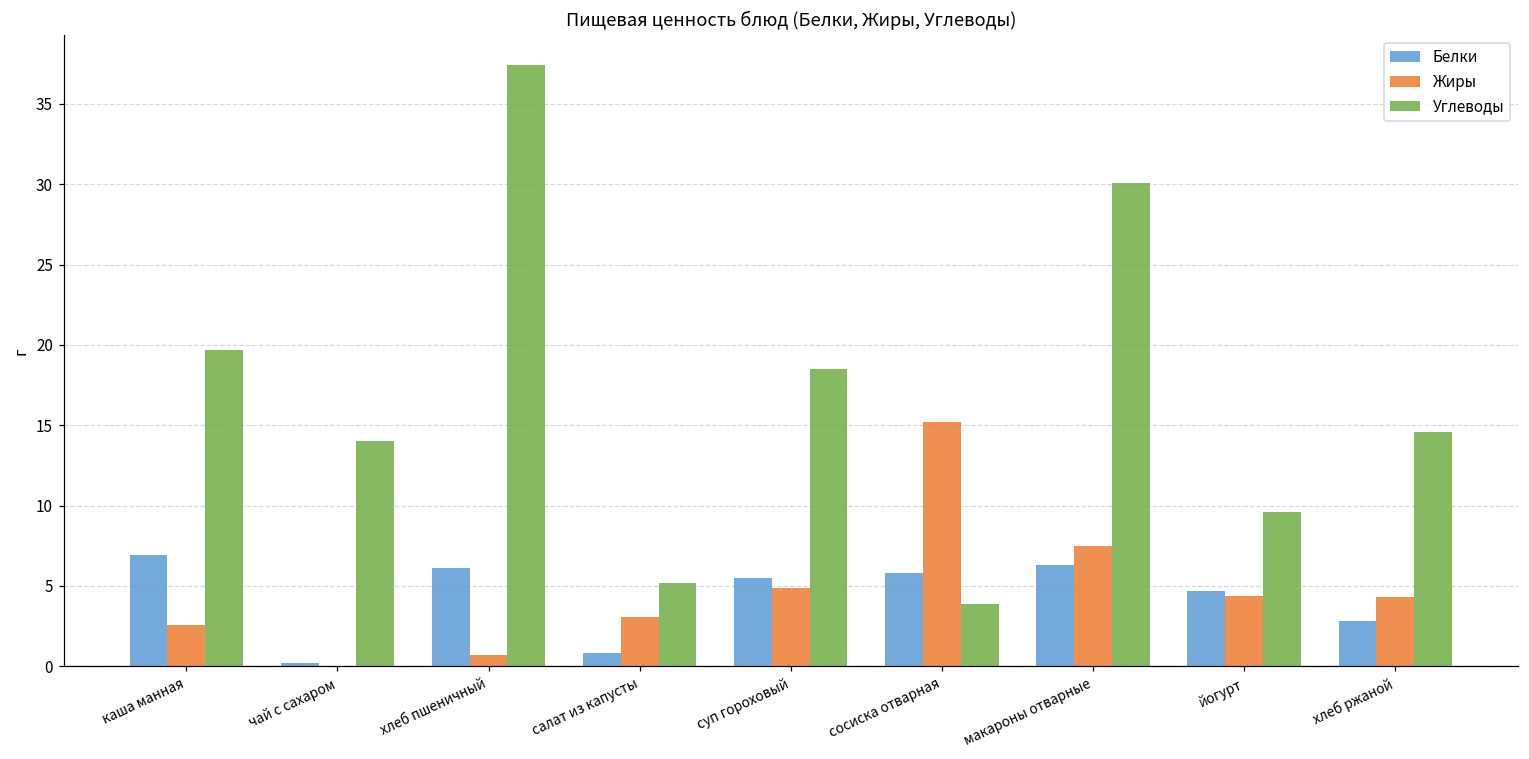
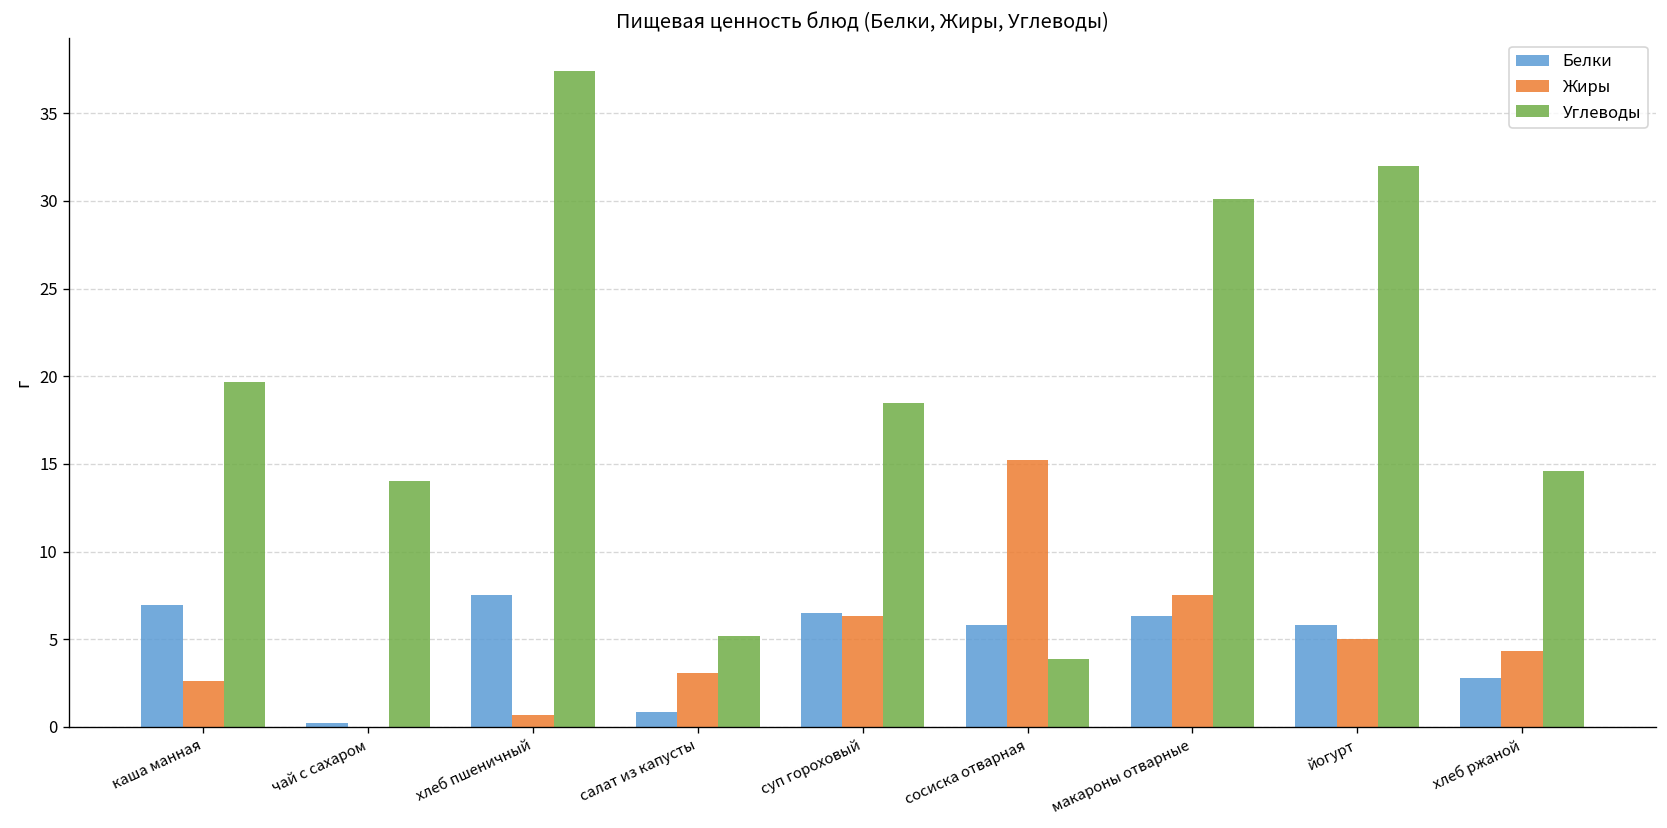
Белки, хлеб пшеничный: 6.1 -> 7.5
Белки, суп гороховый: 5.5 -> 6.5
Жиры, суп гороховый: 4.9 -> 6.3
Белки, йогурт: 4.7 -> 5.8
Жиры, йогурт: 4.4 -> 5.0
Углеводы, йогурт: 9.6 -> 32.0
